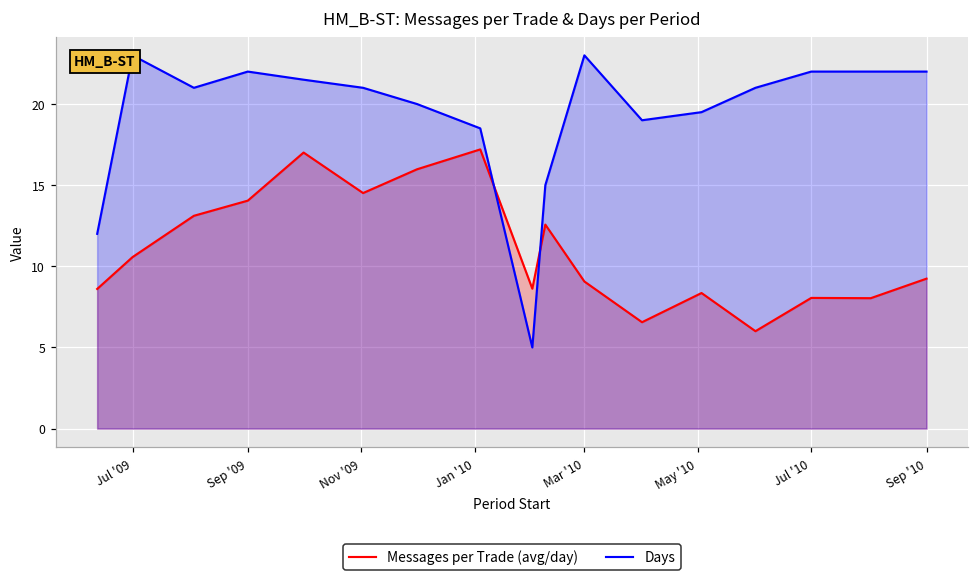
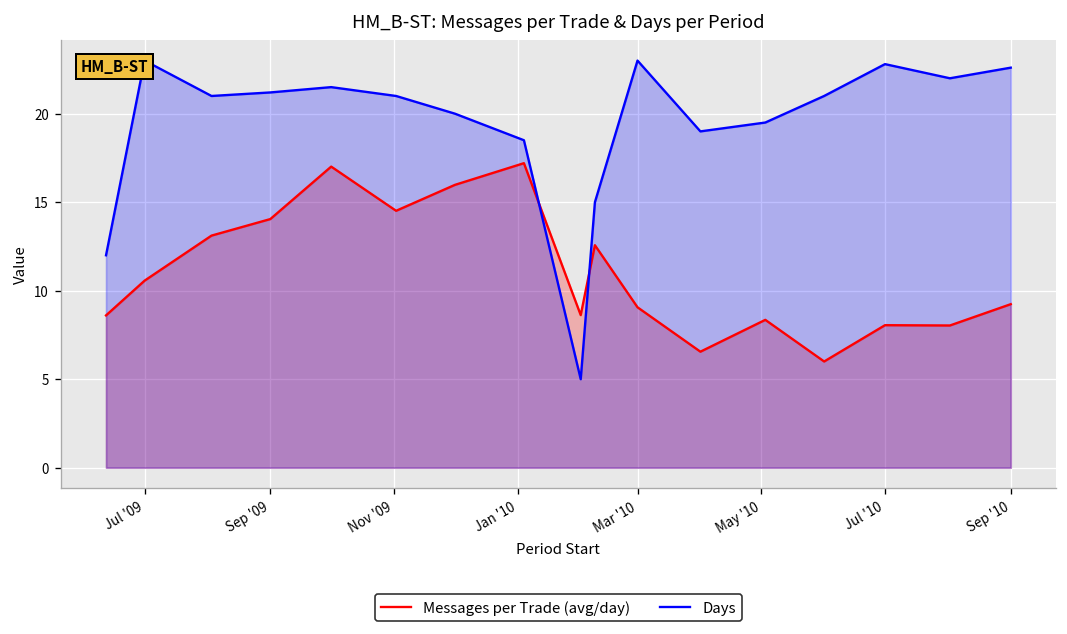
Days, Sep '09: 22.0 -> 21.2
Days, Jul '10: 22.0 -> 22.8
Days, Sep '10: 22.0 -> 22.6
